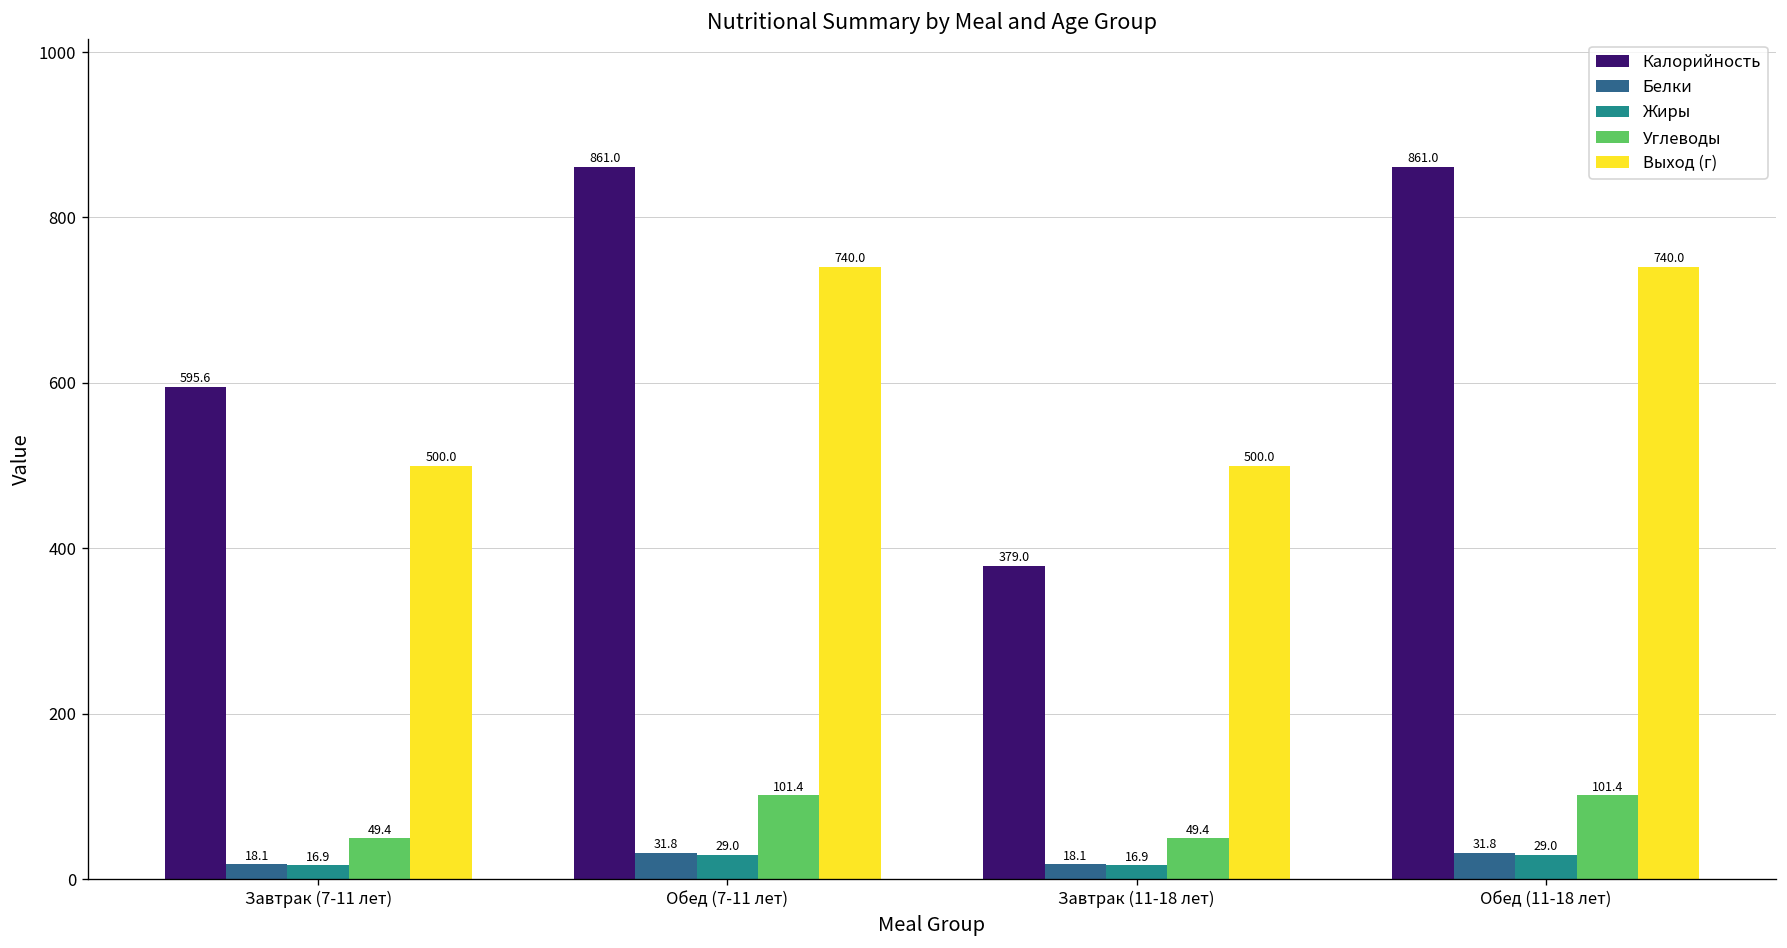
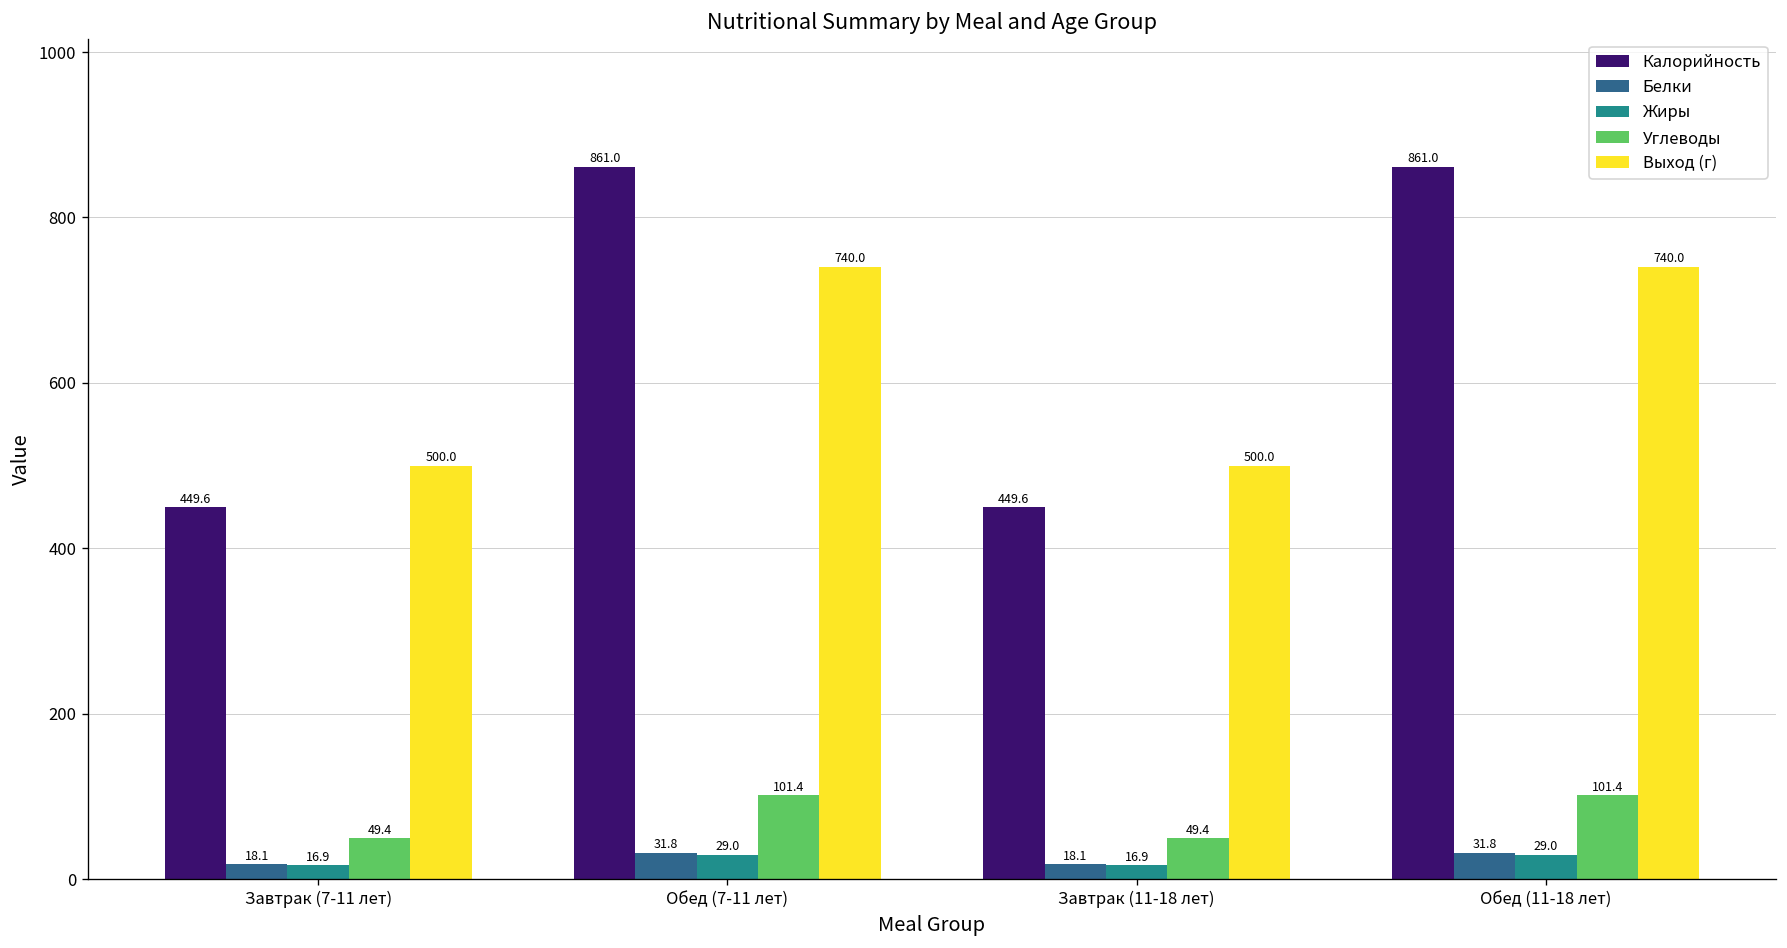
Калорийность, Завтрак (7-11 лет): 595.6 -> 449.6
Калорийность, Завтрак (11-18 лет): 379.0 -> 449.6
